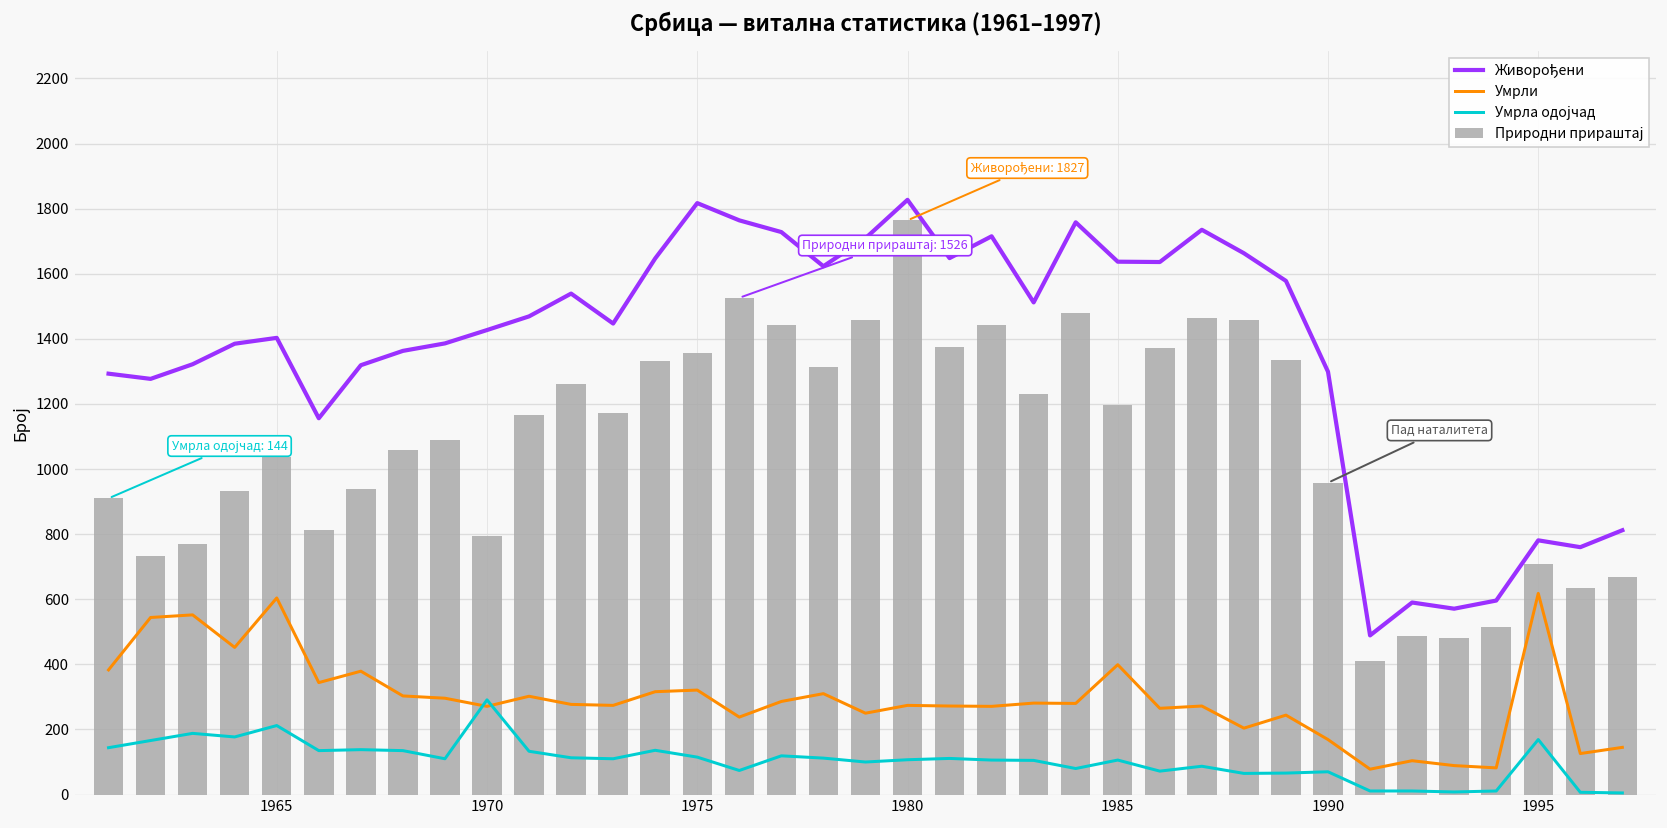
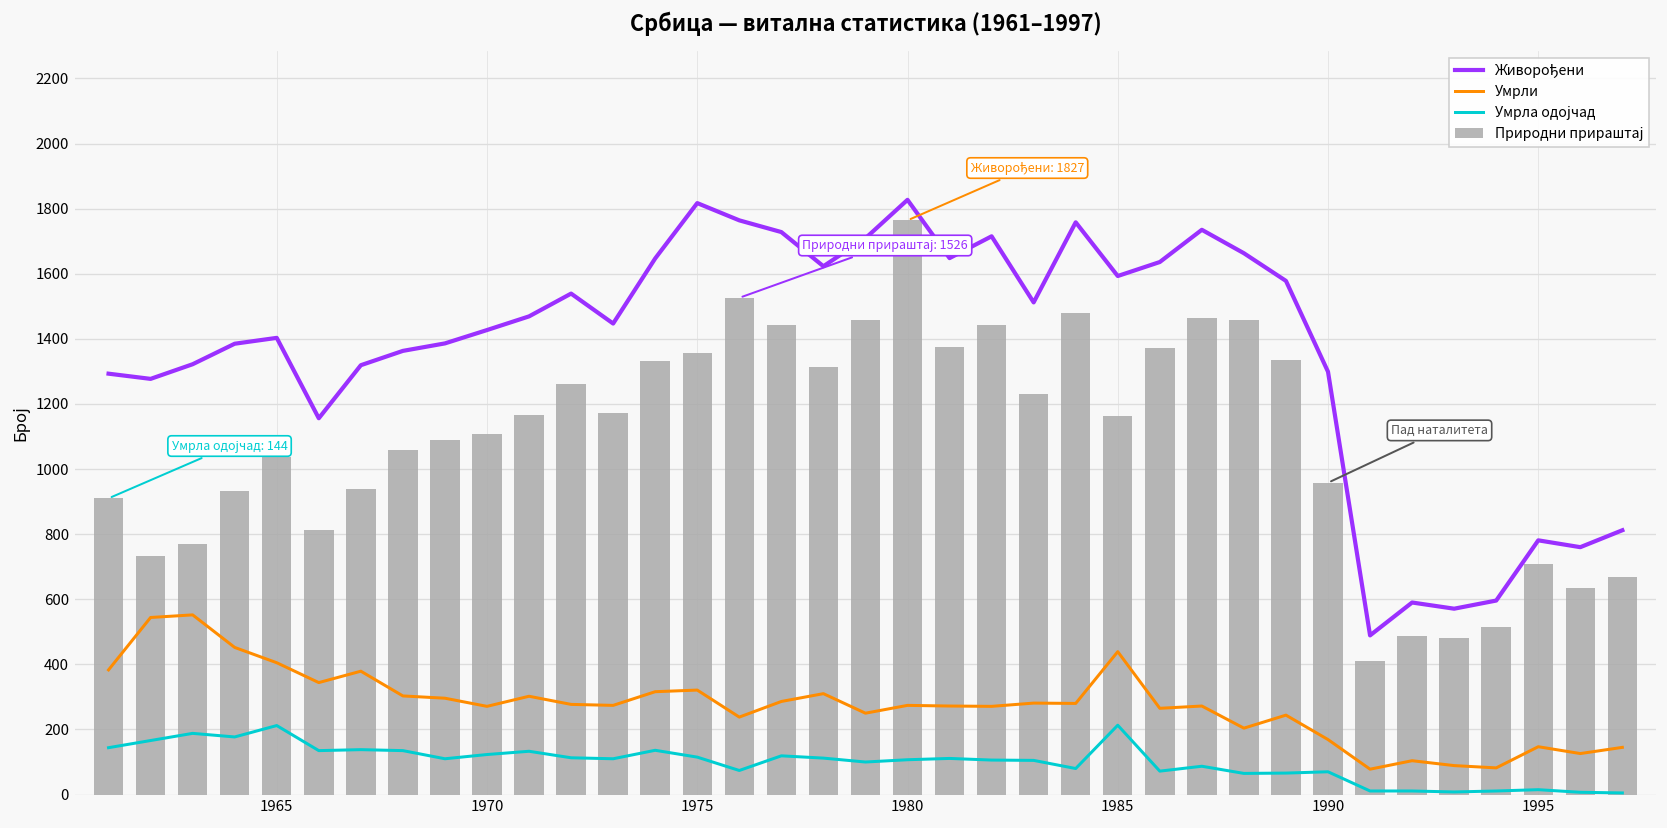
Умрли, 1965: 600 -> 410
Умрла одојчад, 1970: 290 -> 120
Природни прираштај, 1970: 790 -> 1110
Живорођени, 1985: 1640 -> 1590
Природни прираштај, 1985: 1200 -> 1160
Умрли, 1985: 400 -> 440
Умрла одојчад, 1985: 110 -> 210
Умрли, 1995: 620 -> 150
Умрла одојчад, 1995: 170 -> 20
